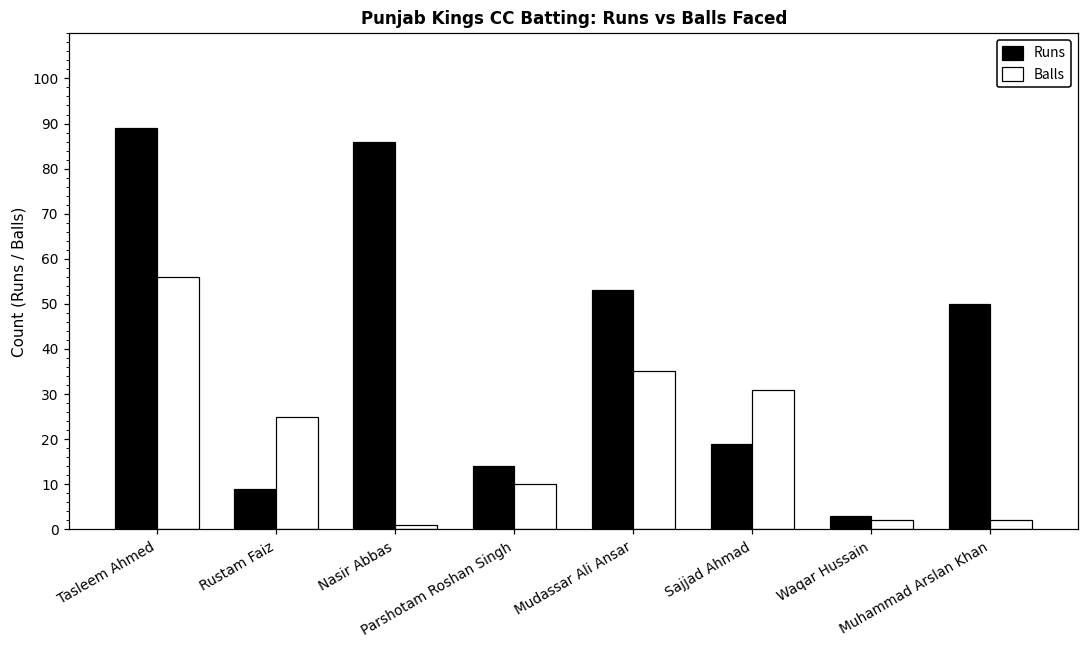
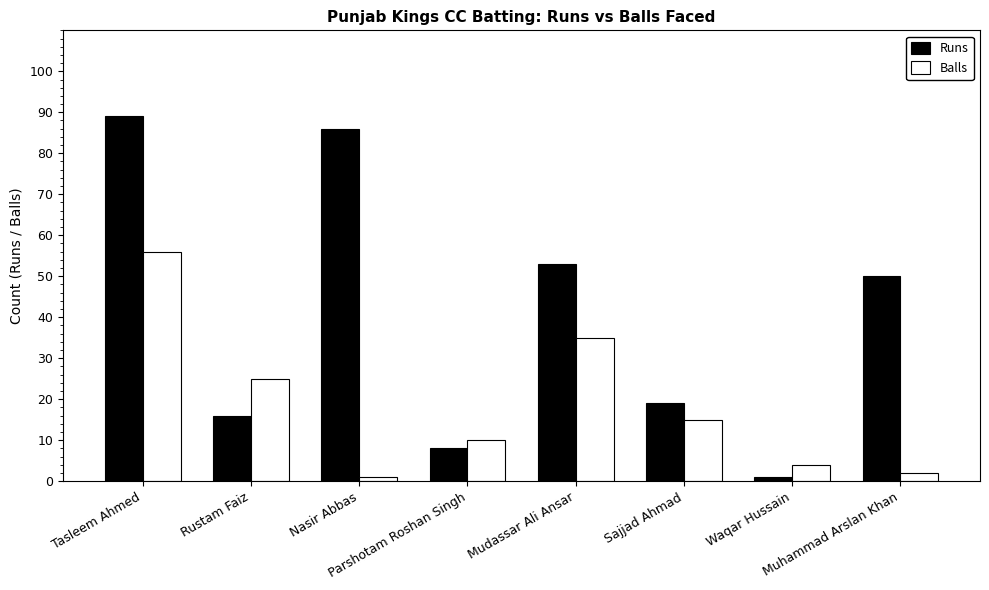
Runs, Rustam Faiz: 9 -> 16
Runs, Parshotam Roshan Singh: 14 -> 8
Balls, Sajjad Ahmad: 31 -> 15
Runs, Waqar Hussain: 3 -> 1
Balls, Waqar Hussain: 2 -> 4
